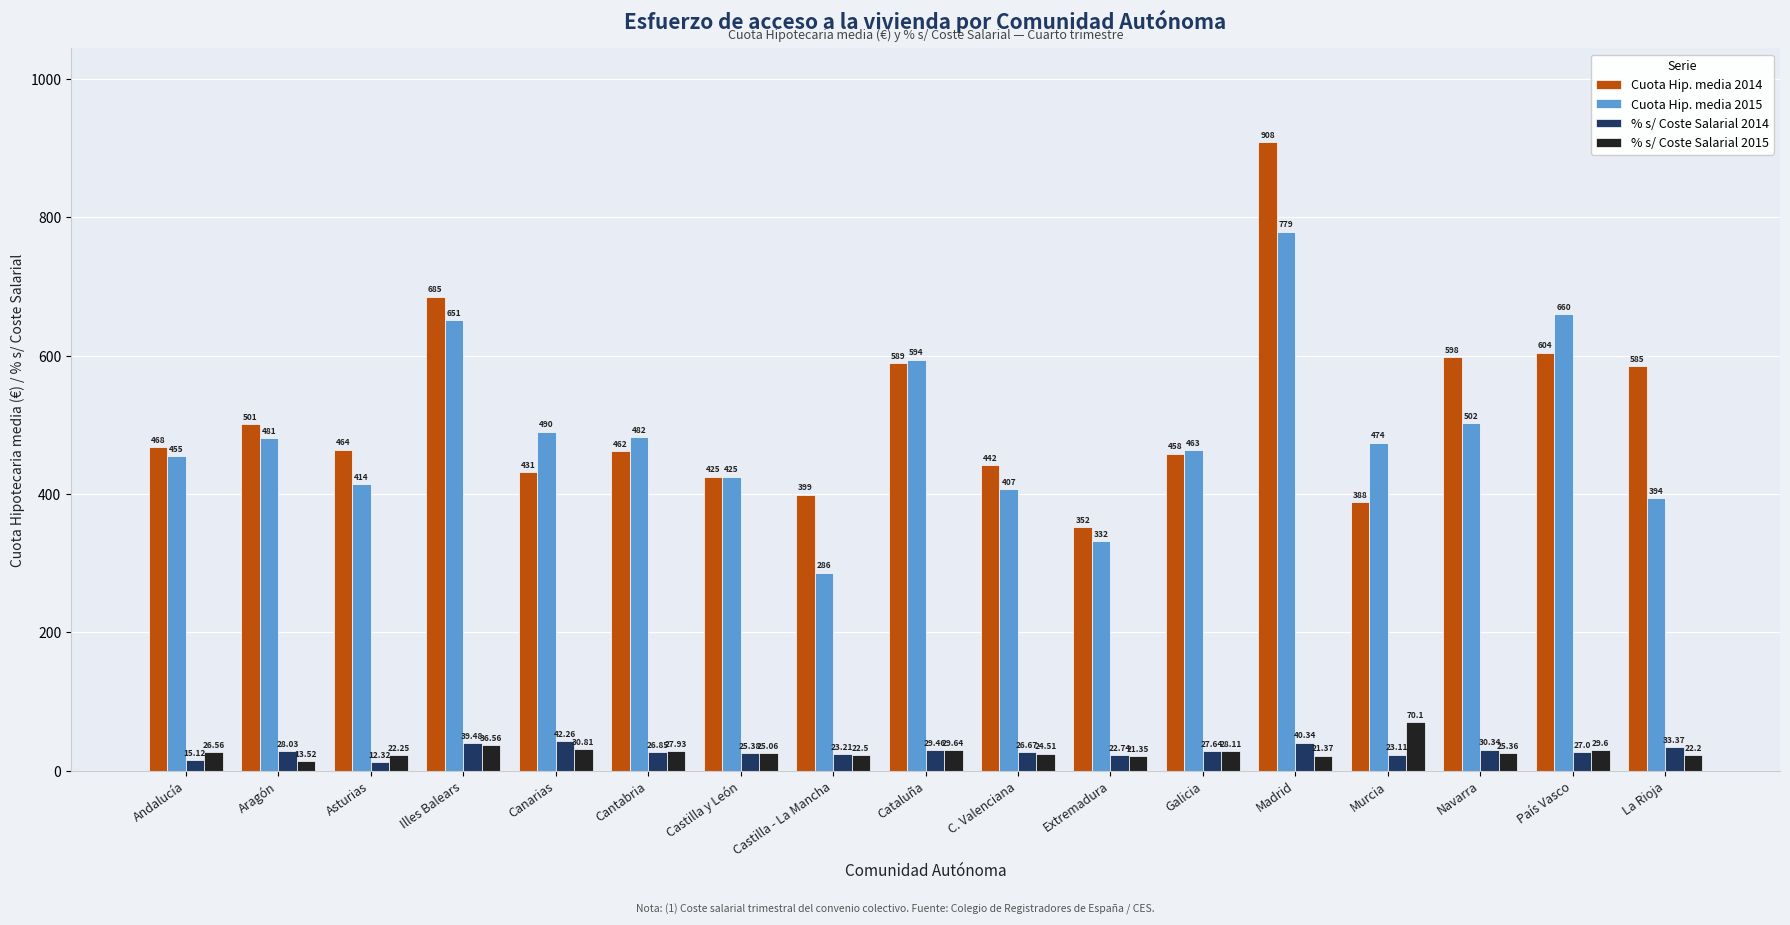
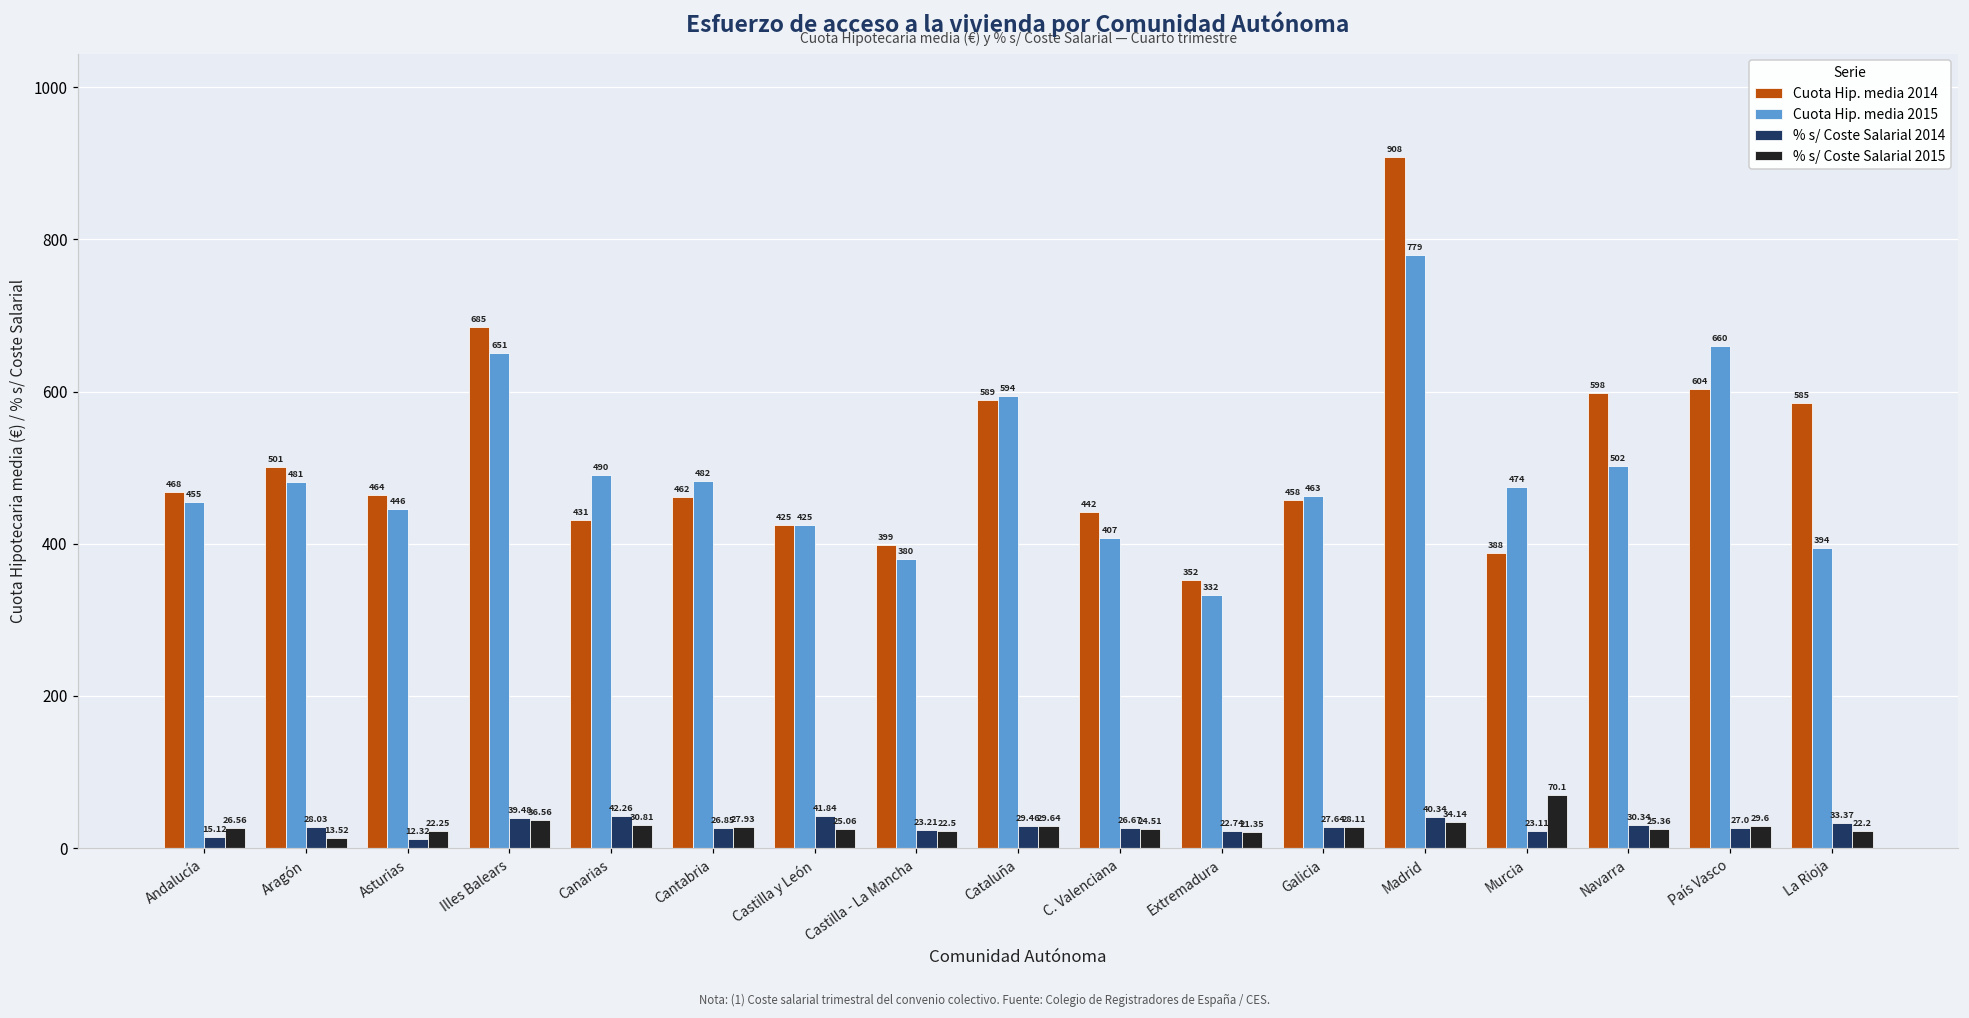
Cuota Hip. media 2015, Asturias: 414 -> 446
% s/ Coste Salarial 2014, Castilla y León: 25.38 -> 41.84
Cuota Hip. media 2015, Castilla - La Mancha: 286 -> 380
% s/ Coste Salarial 2015, Madrid: 21.37 -> 34.14
